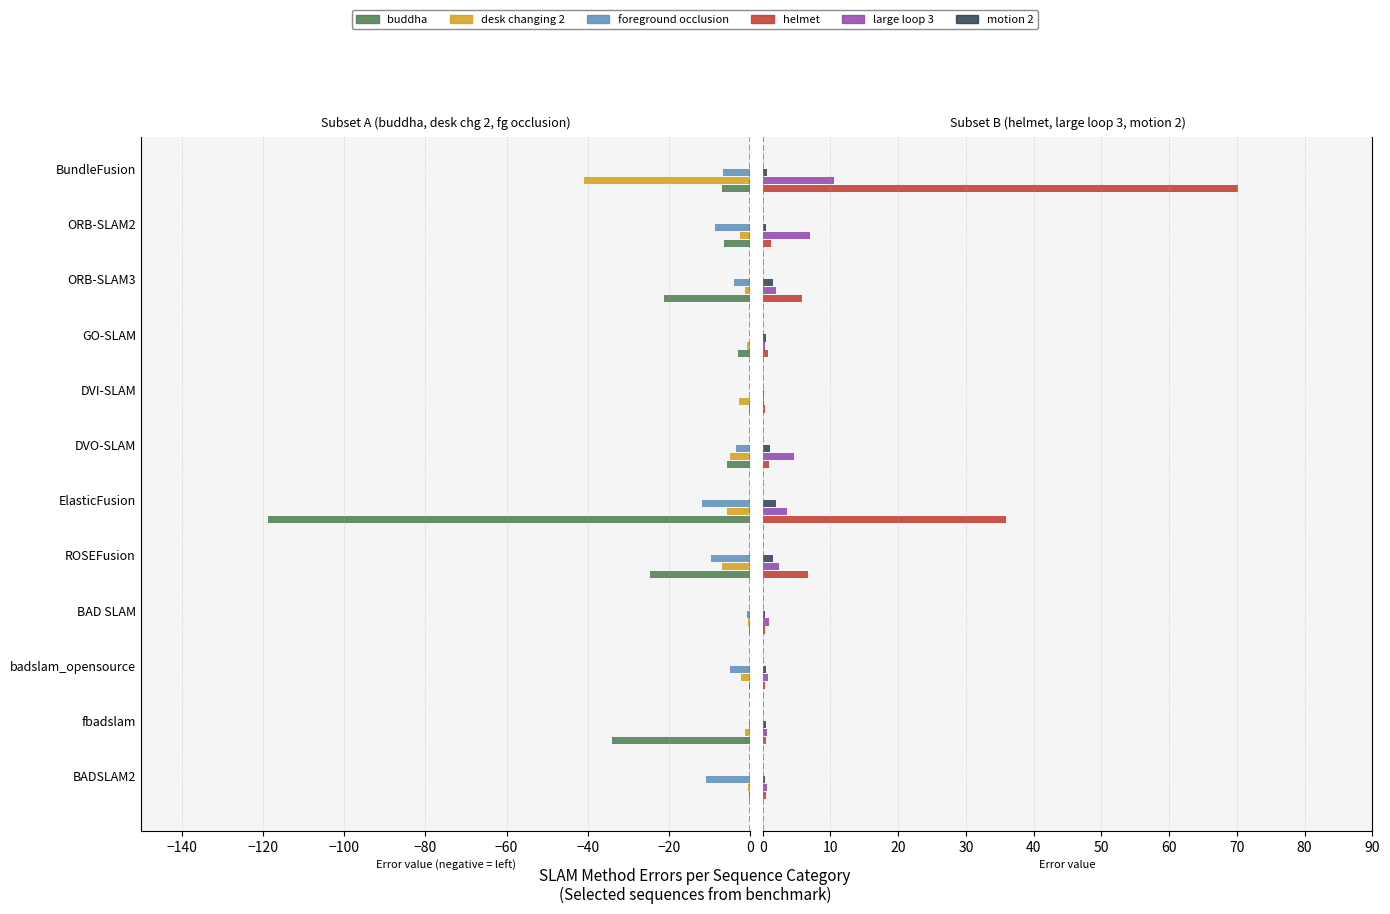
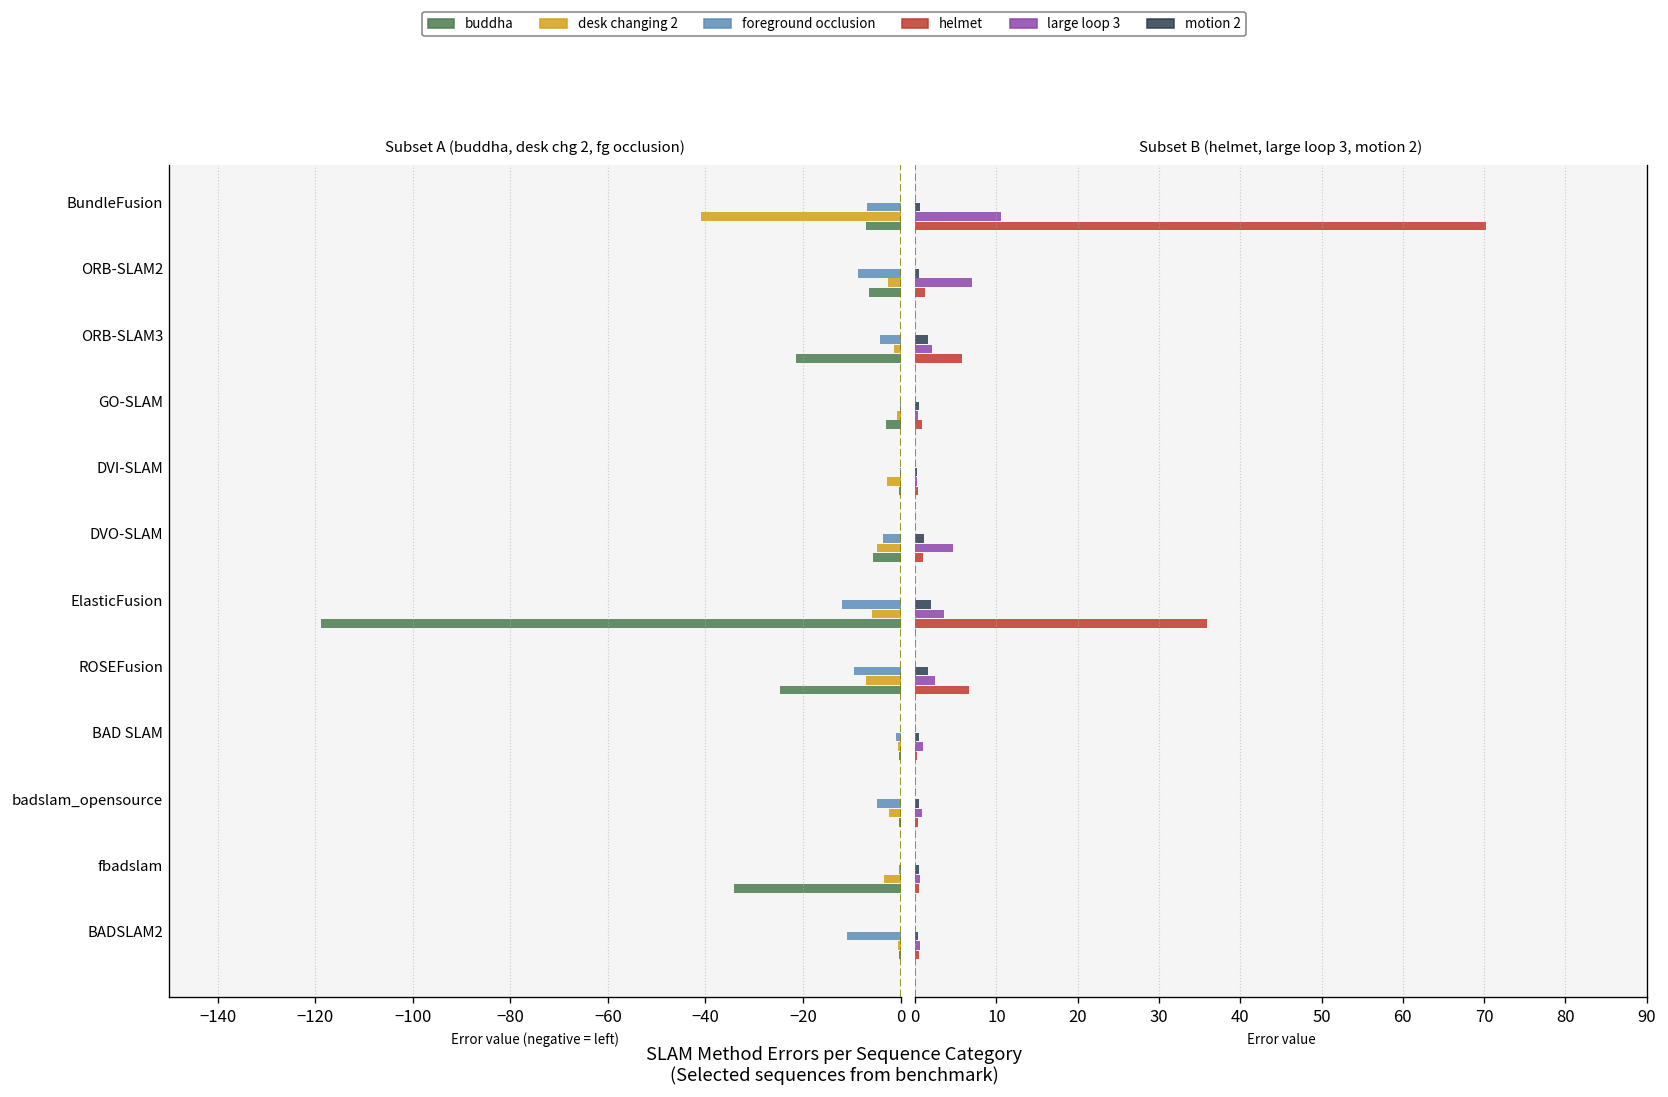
Subset A (buddha, desk chg 2, fg occlusion), desk changing 2, fbadslam: -1 -> -3
